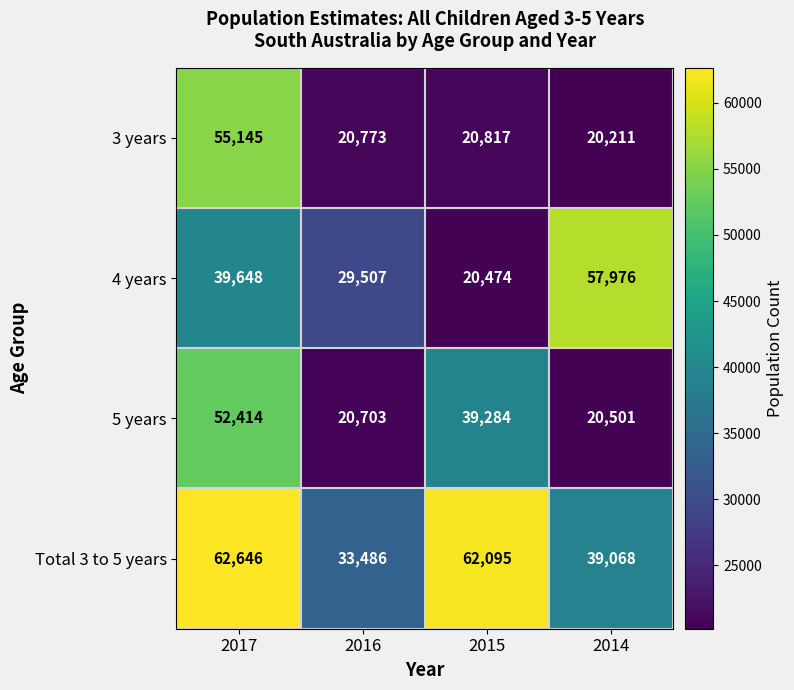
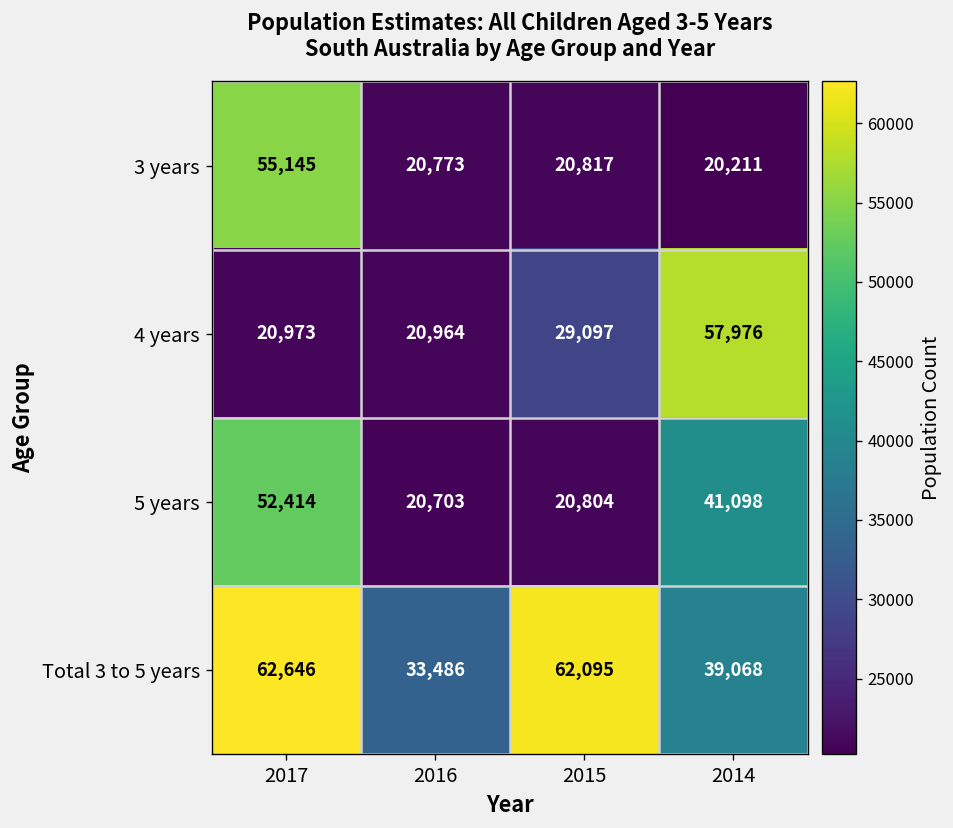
4 years, 2017: 39,648 -> 20,973
4 years, 2016: 29,507 -> 20,964
4 years, 2015: 20,474 -> 29,097
5 years, 2015: 39,284 -> 20,804
5 years, 2014: 20,501 -> 41,098
